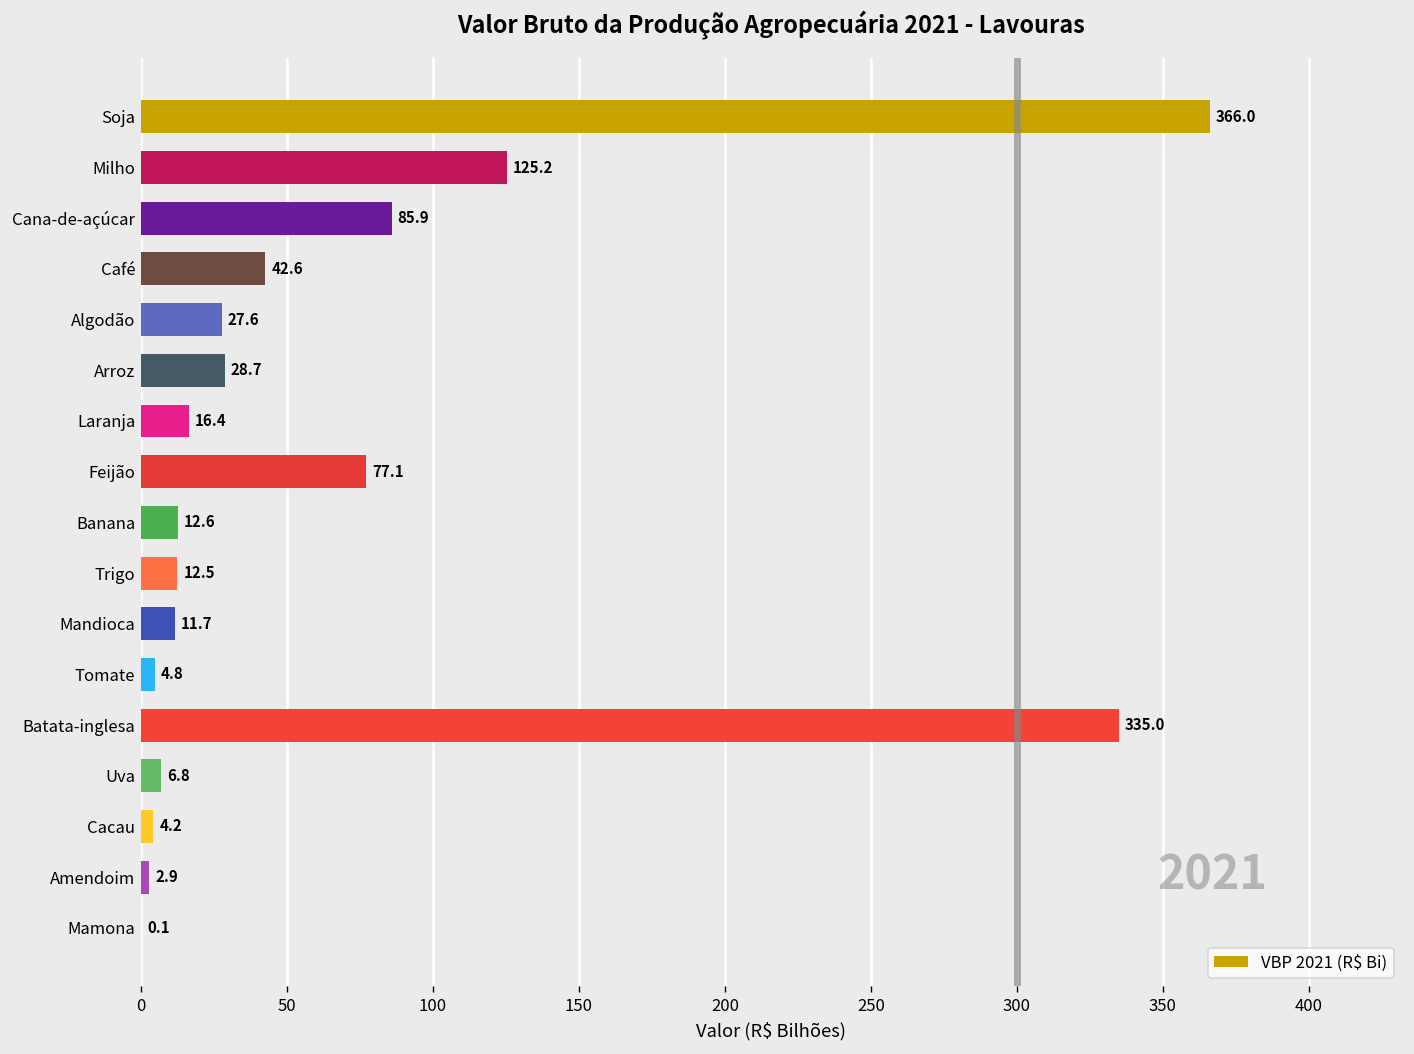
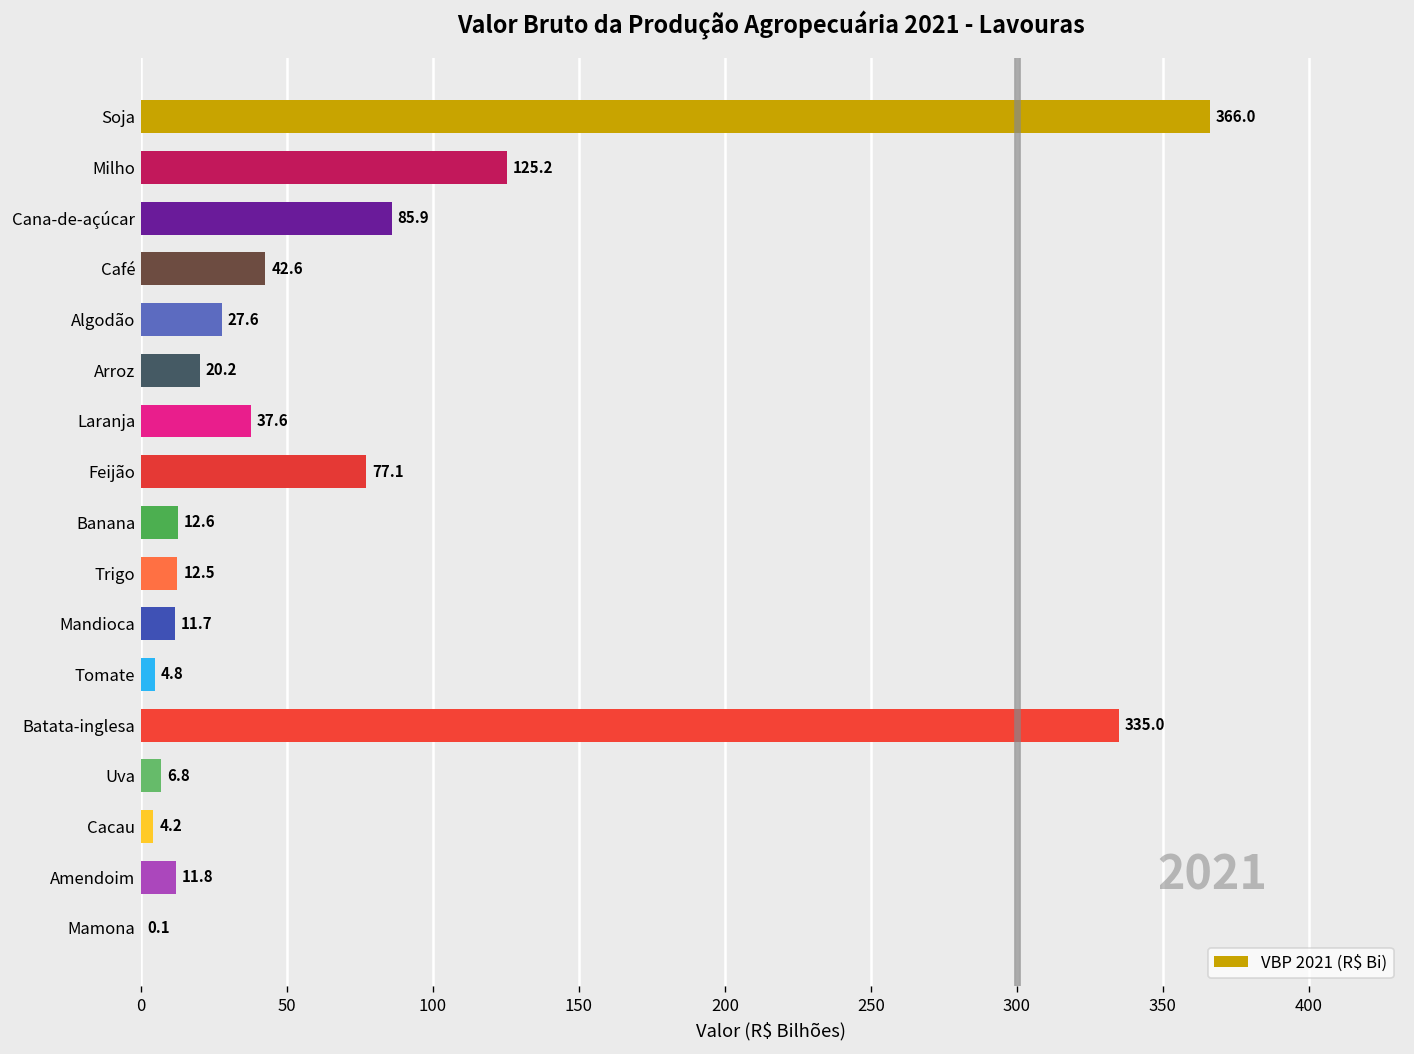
Arroz: 28.7 -> 20.2
Laranja: 16.4 -> 37.6
Amendoim: 2.9 -> 11.8
